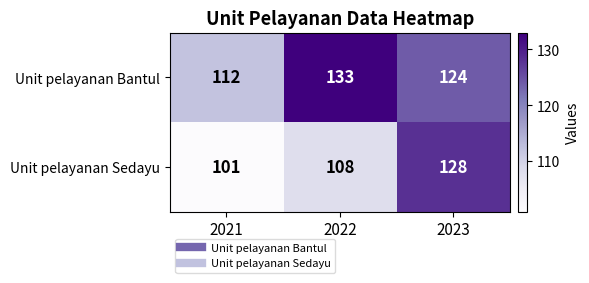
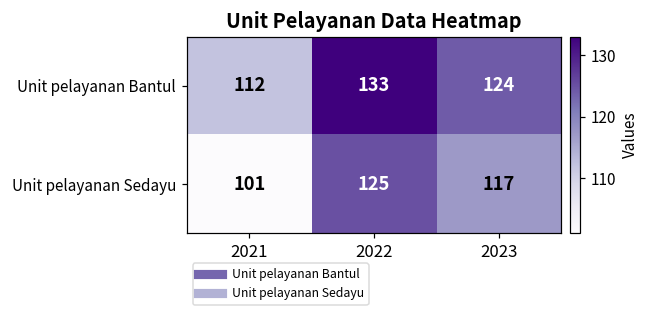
Unit pelayanan Sedayu, 2022: 108 -> 125
Unit pelayanan Sedayu, 2023: 128 -> 117
